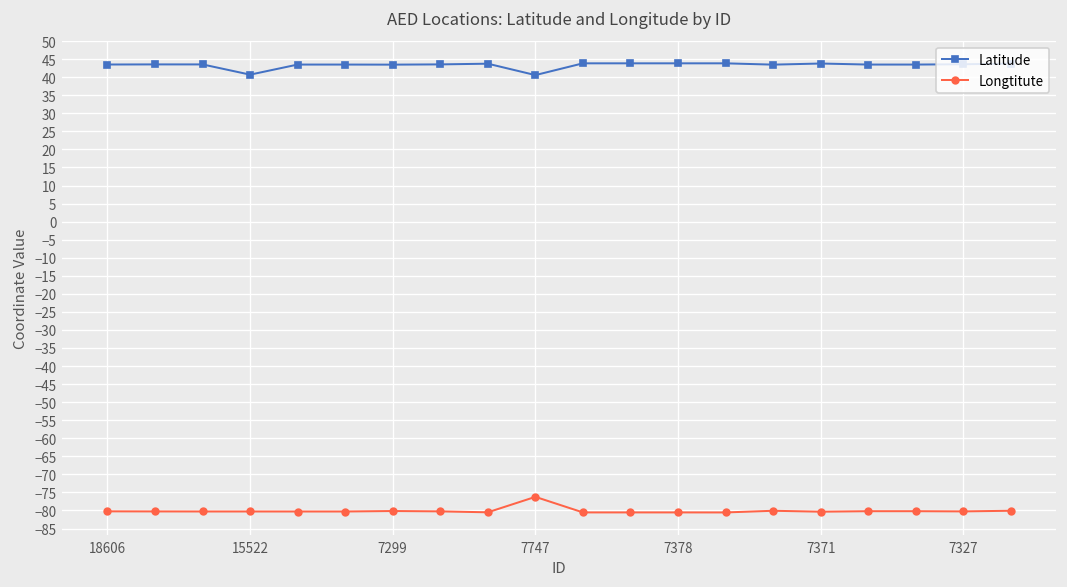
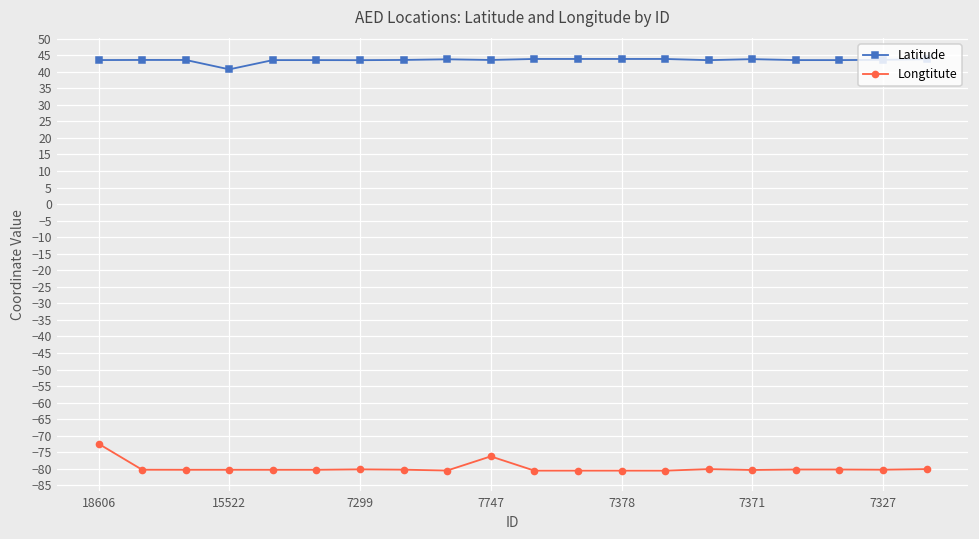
Longtitute, 18606: -80 -> -72
Latitude, 7747: 41 -> 44
